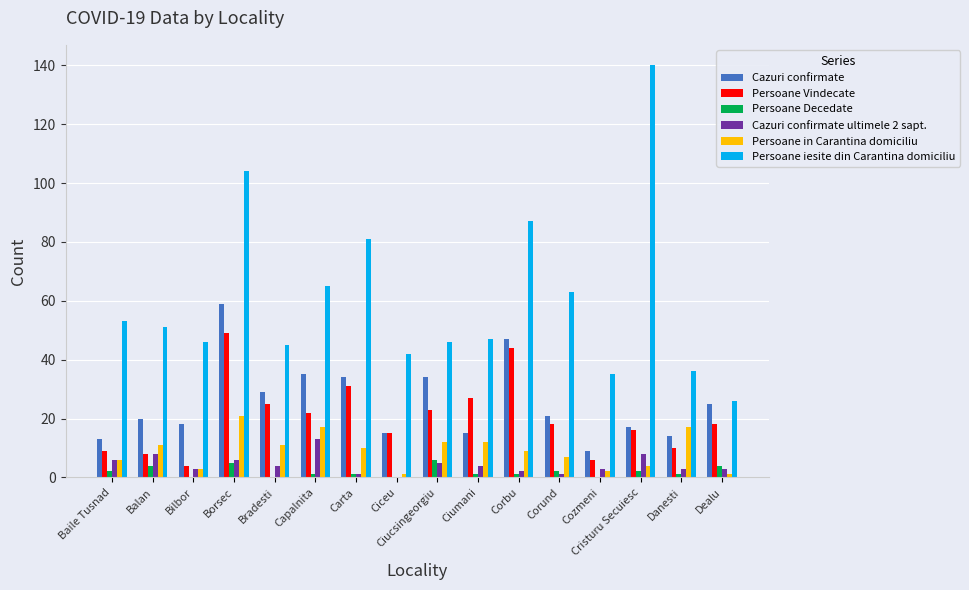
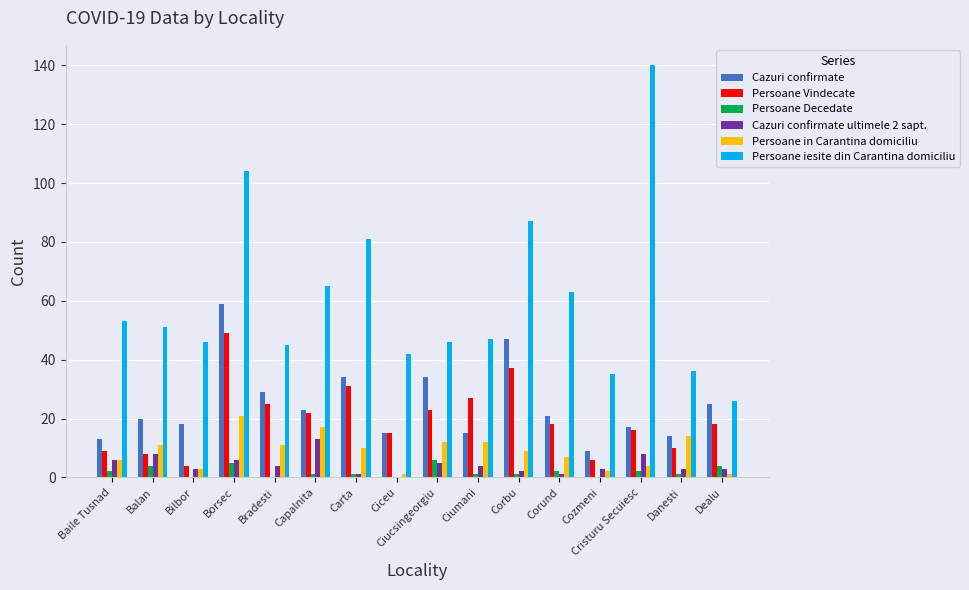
Cazuri confirmate, Capalnita: 35 -> 23
Persoane Vindecate, Corbu: 44 -> 37
Persoane in Carantina domiciliu, Danesti: 17 -> 14
